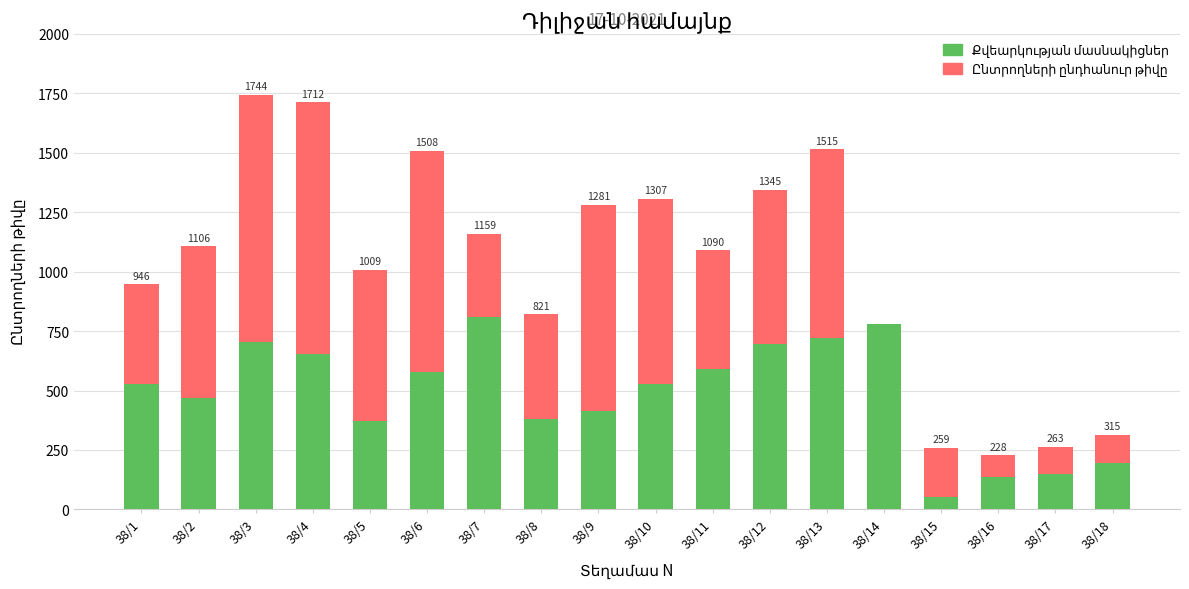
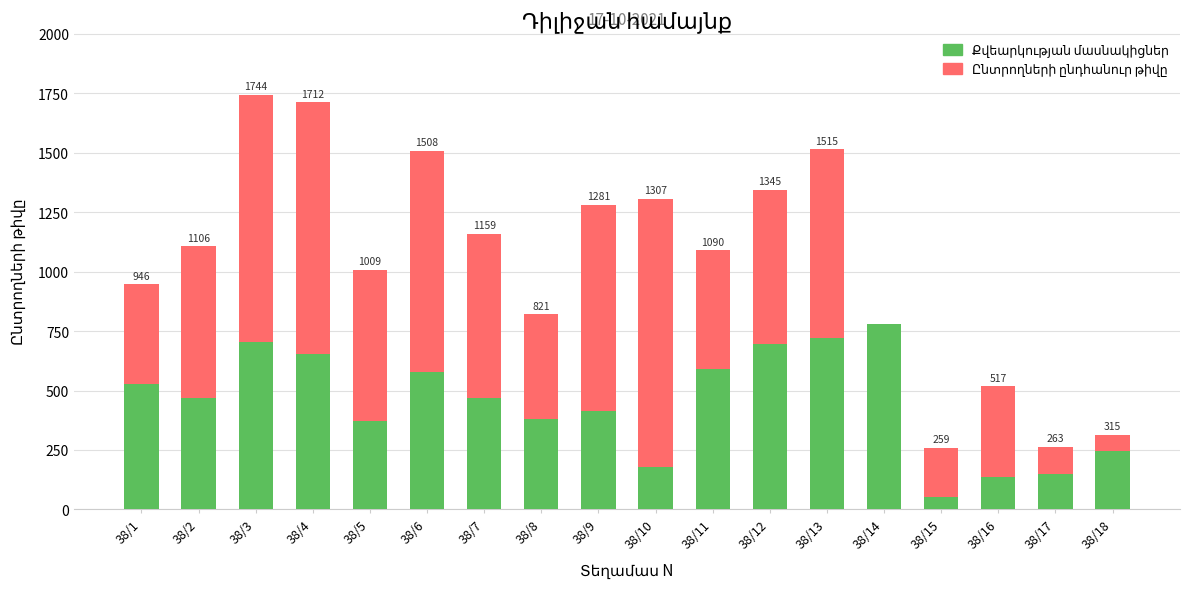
Քվեարկության մասնակիցներ, 38/7: 810 -> 470
Քվեարկության մասնակիցներ, 38/10: 530 -> 180
Ընտրողների ընդհանուր թիվը, 38/16: 228 -> 517
Քվեարկության մասնակիցներ, 38/18: 200 -> 250
